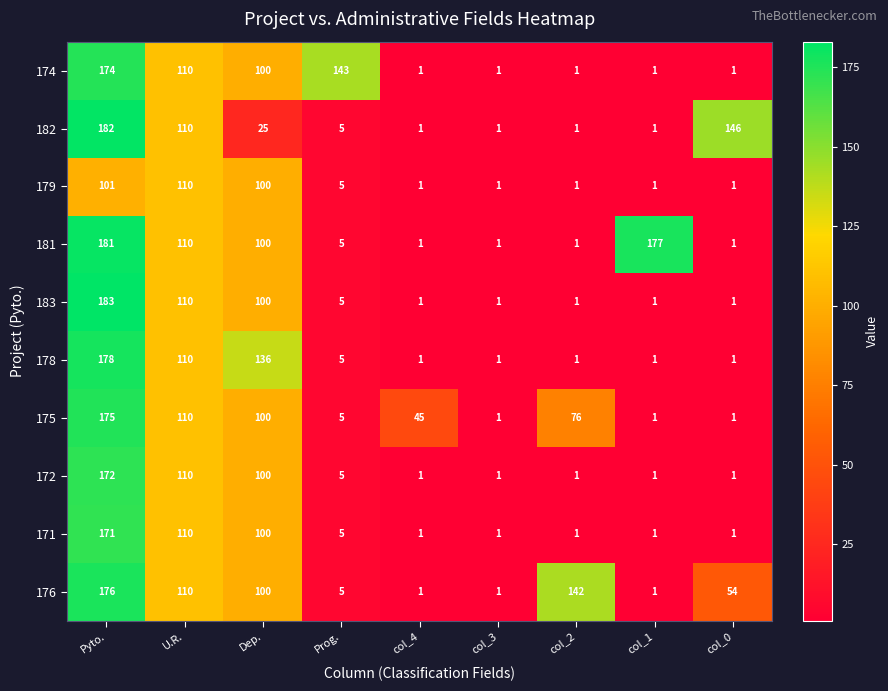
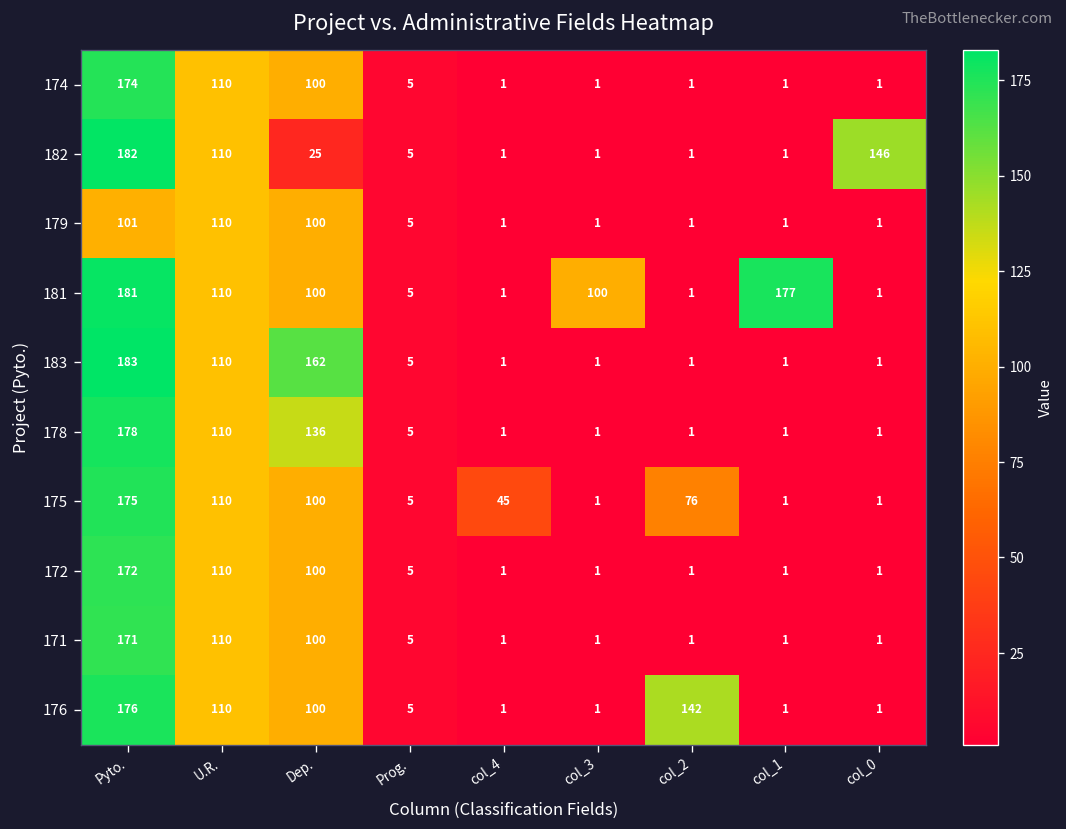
174, Prog.: 143 -> 5
181, col_3: 1 -> 100
183, Dep.: 100 -> 162
176, col_0: 54 -> 1
